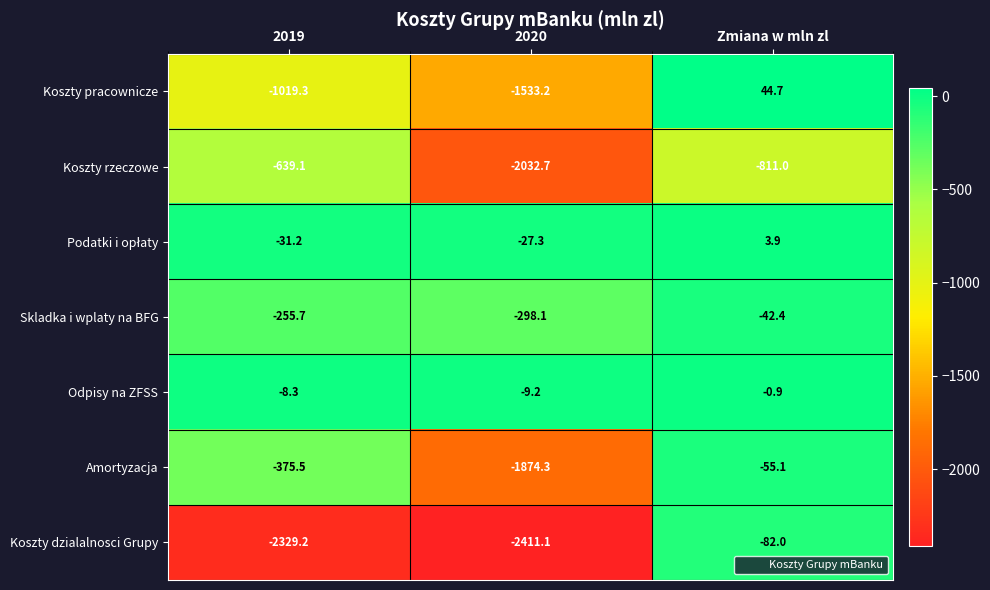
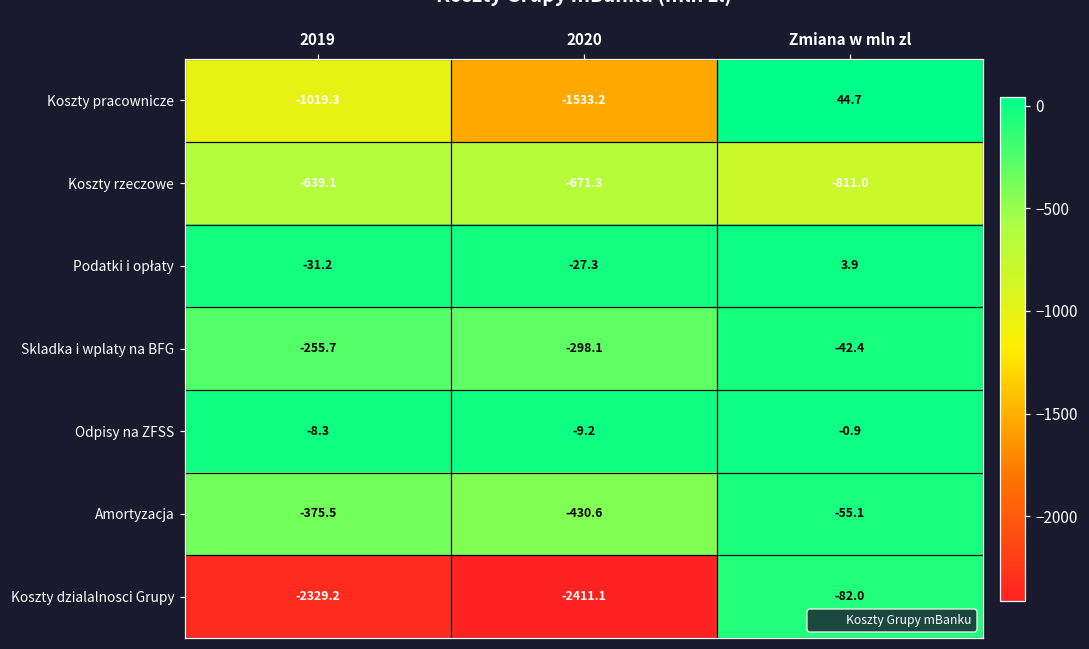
Koszty rzeczowe, 2020: -2032.7 -> -671.3
Amortyzacja, 2020: -1874.3 -> -430.6
